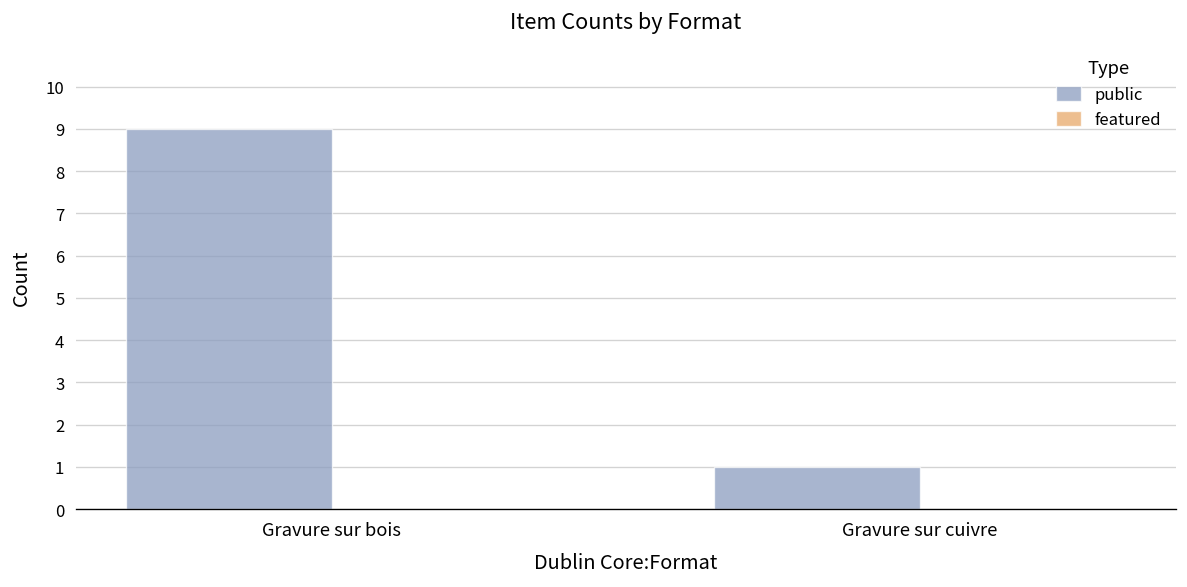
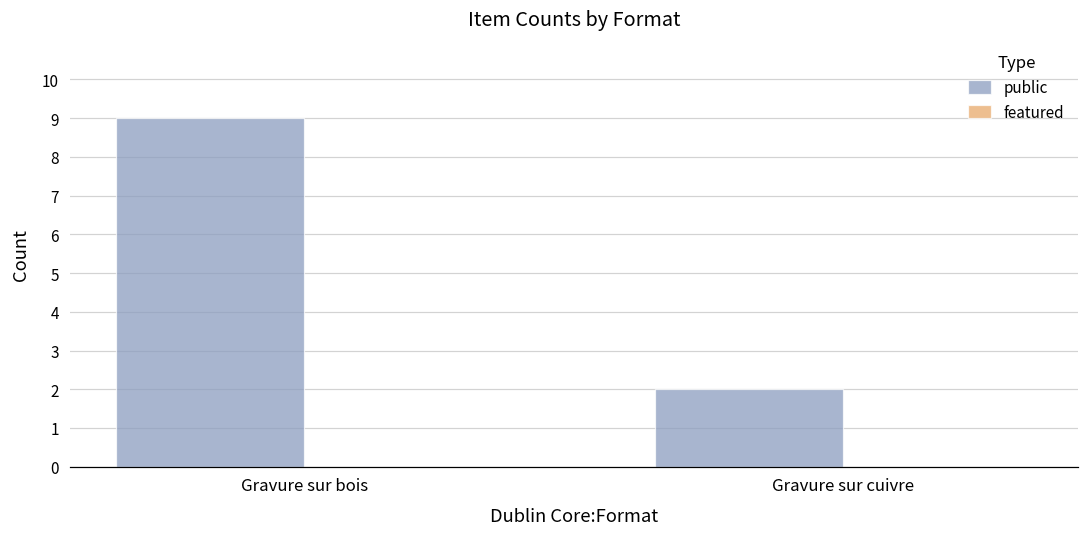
public, Gravure sur cuivre: 1 -> 2
